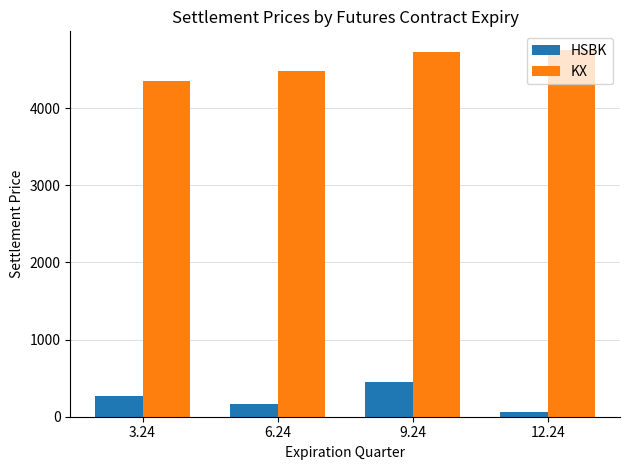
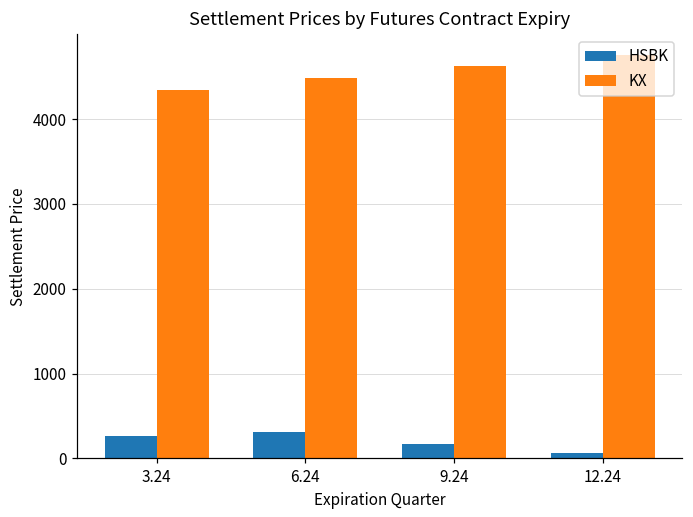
HSBK, 6.24: 200 -> 300
HSBK, 9.24: 500 -> 200
KX, 9.24: 4700 -> 4600
